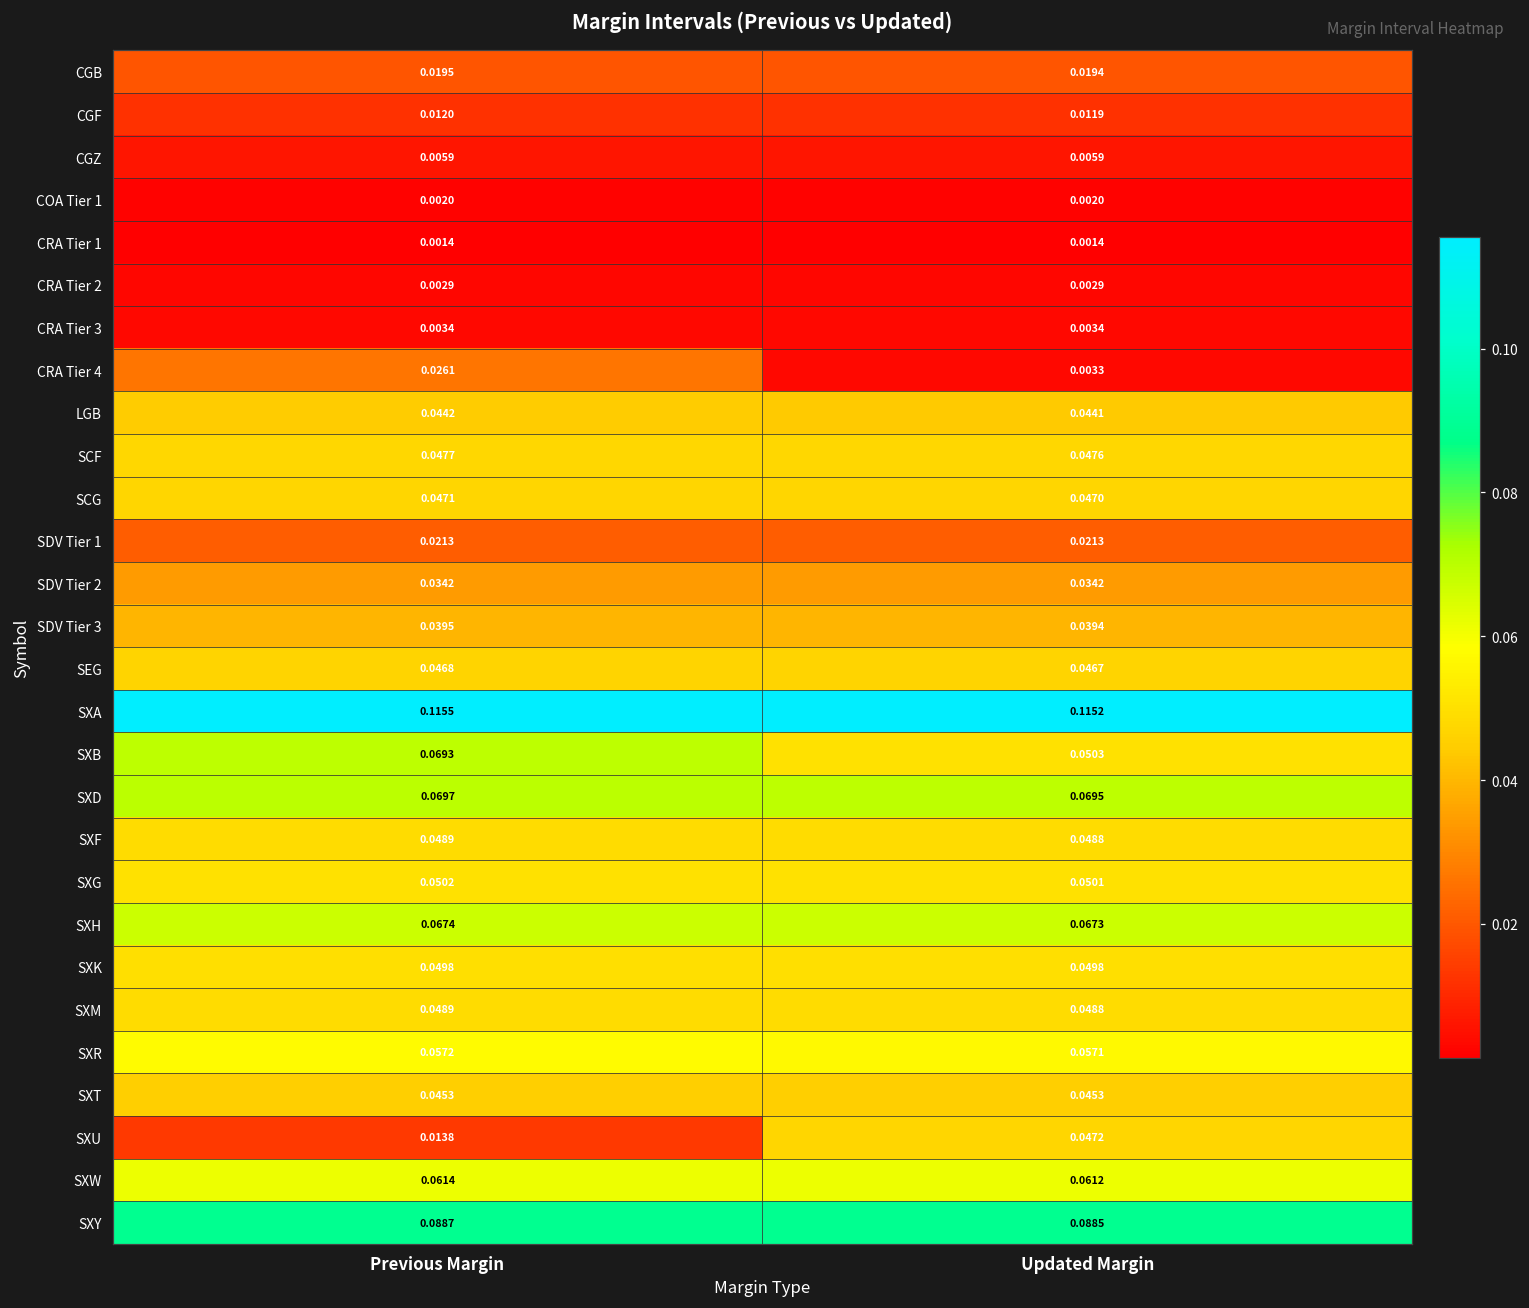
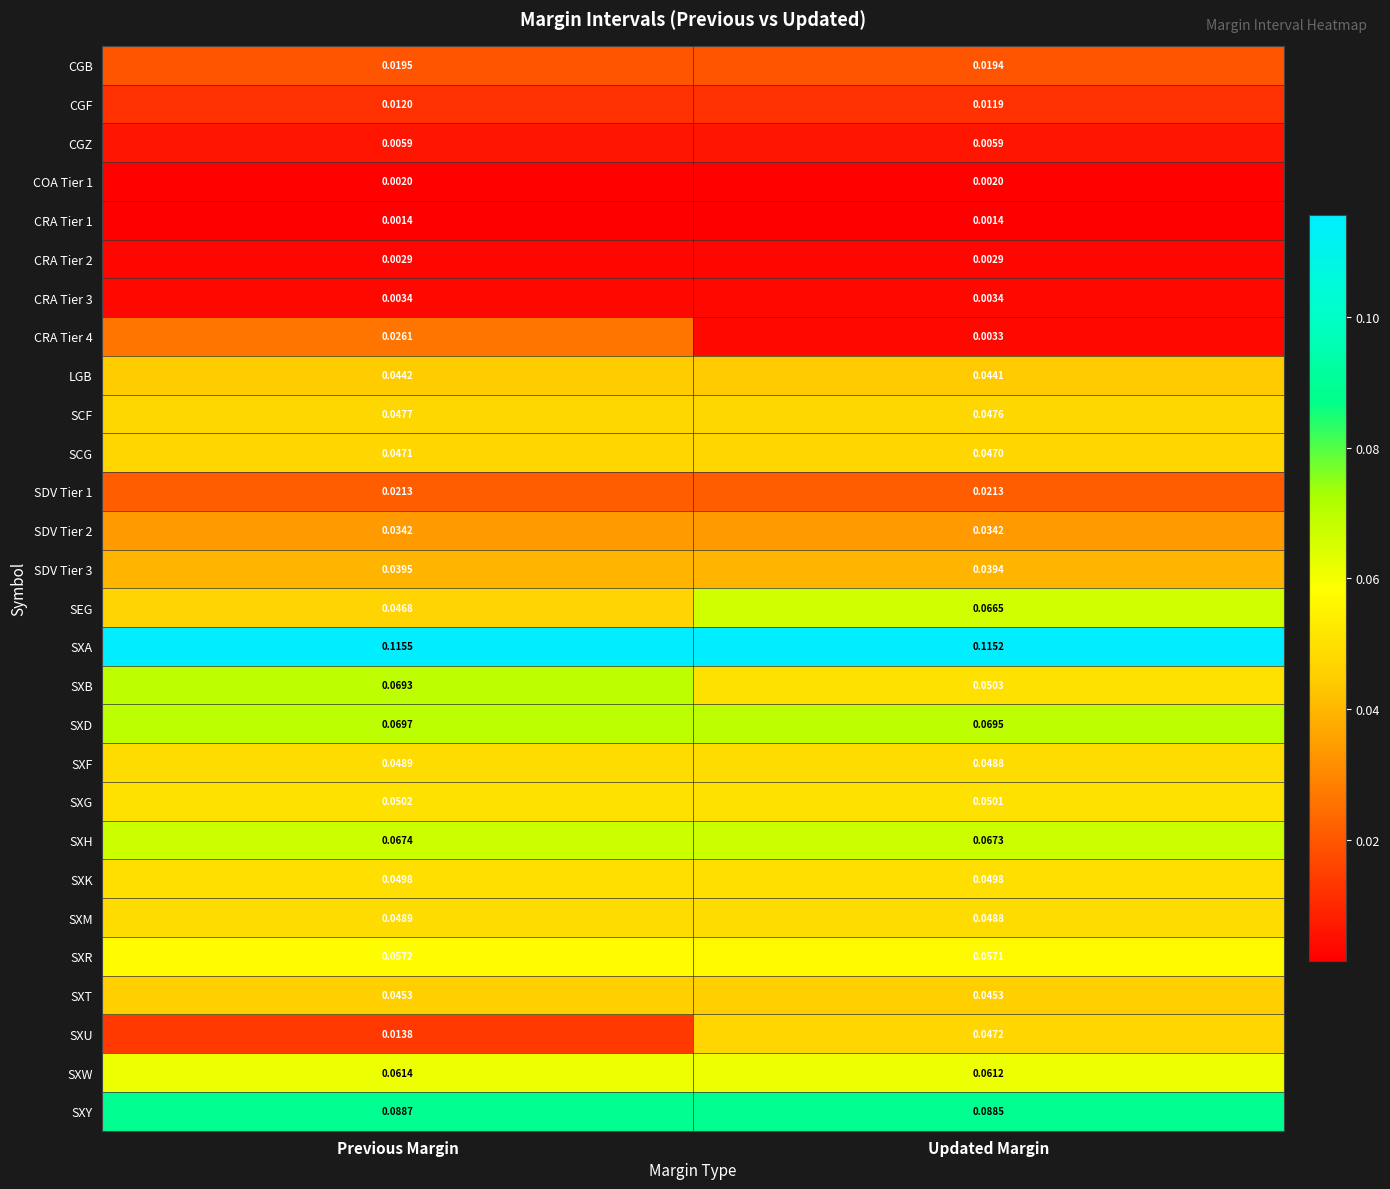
SEG, Updated Margin: 0.0467 -> 0.0665
